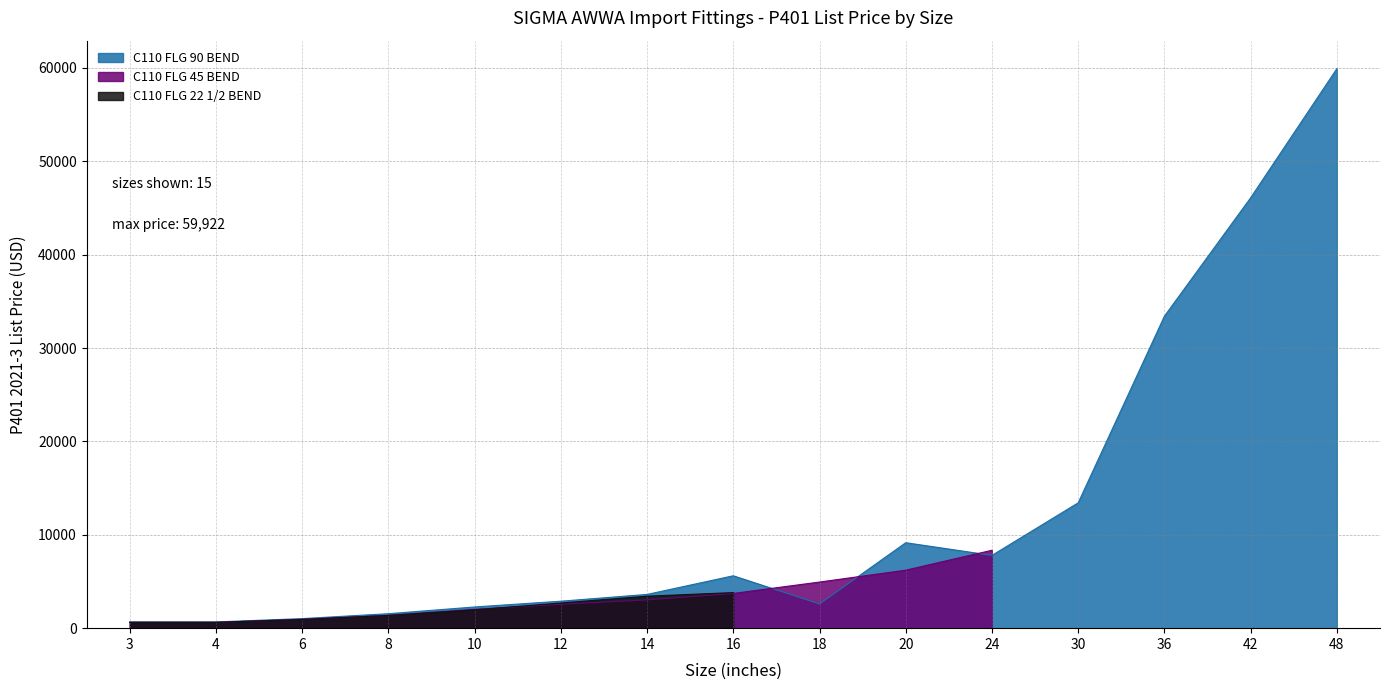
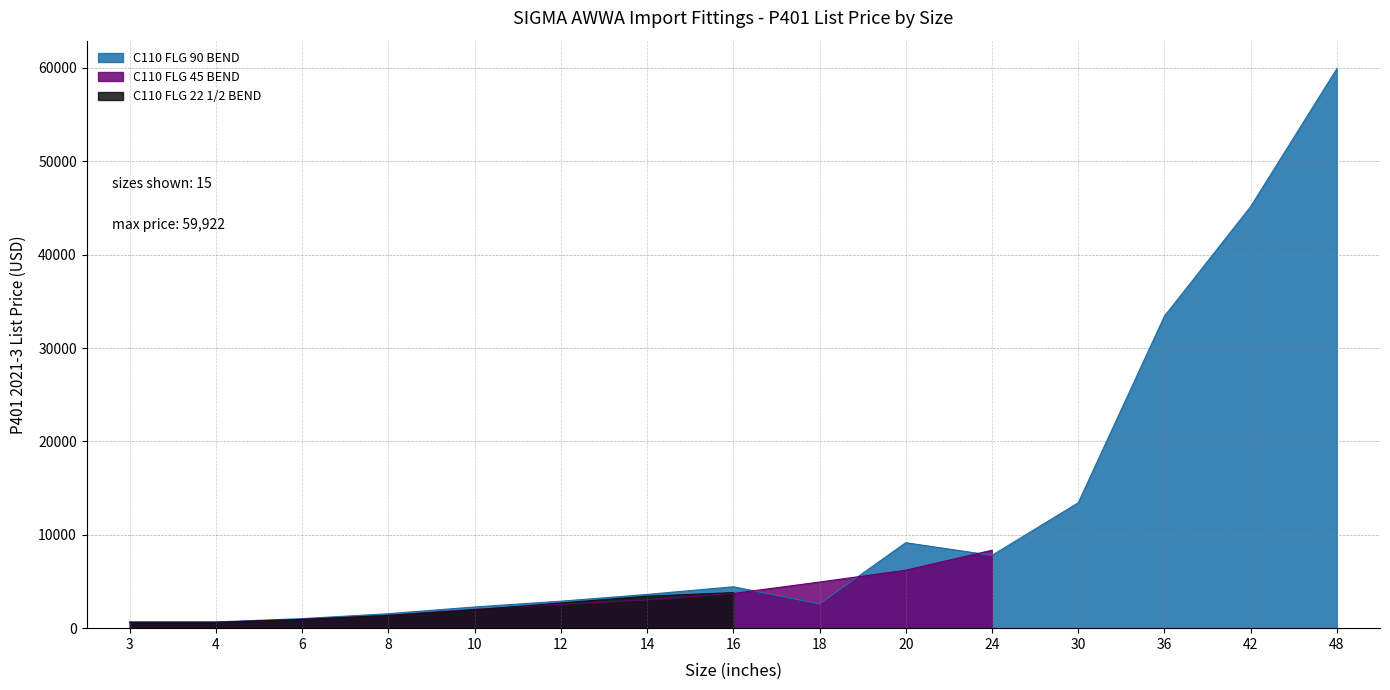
C110 FLG 90 BEND, 16: 6000 -> 4000
C110 FLG 90 BEND, 42: 46000 -> 45000
